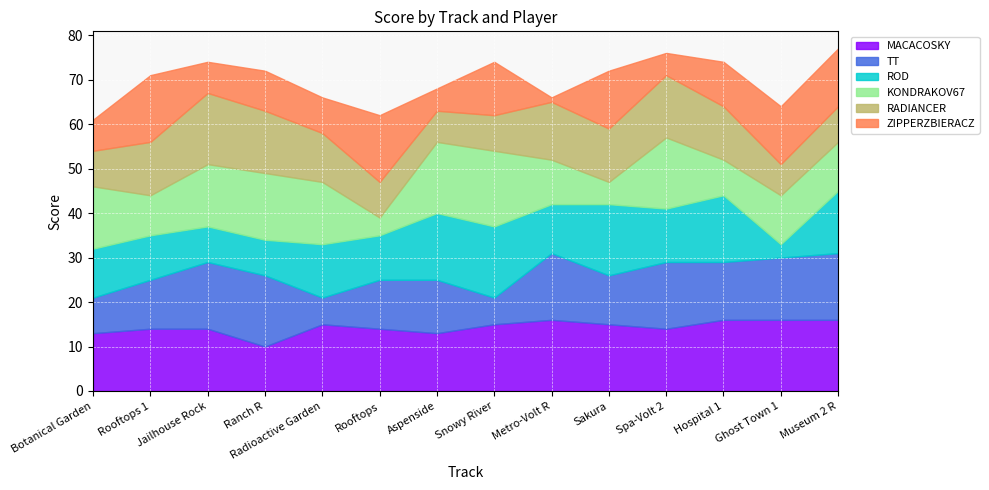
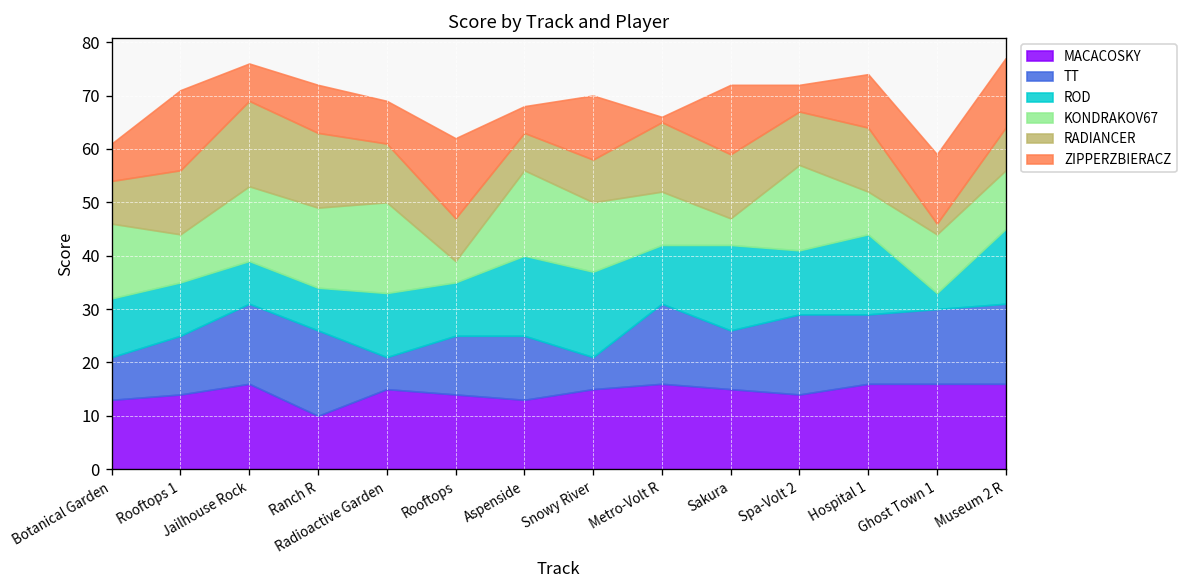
MACACOSKY, Jailhouse Rock: 14 -> 16
KONDRAKOV67, Radioactive Garden: 14 -> 17
KONDRAKOV67, Snowy River: 17 -> 13
RADIANCER, Spa-Volt 2: 14 -> 10
RADIANCER, Ghost Town 1: 7 -> 2
